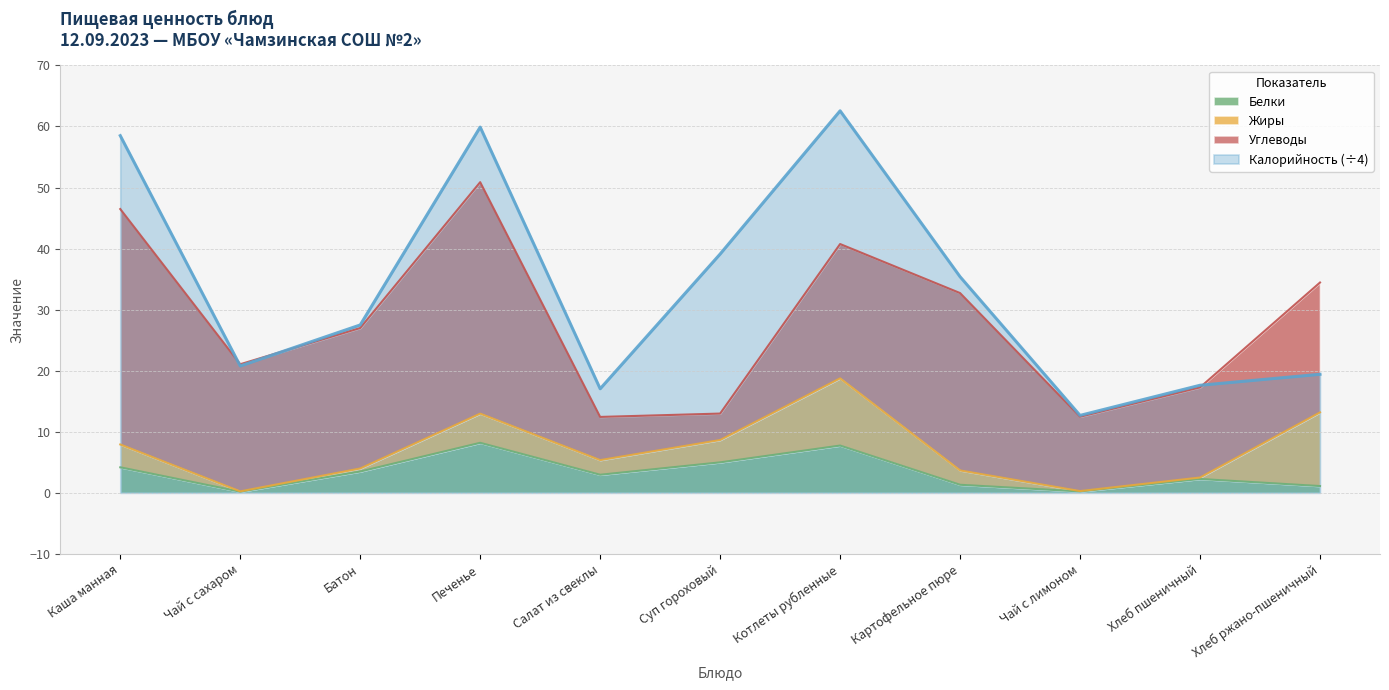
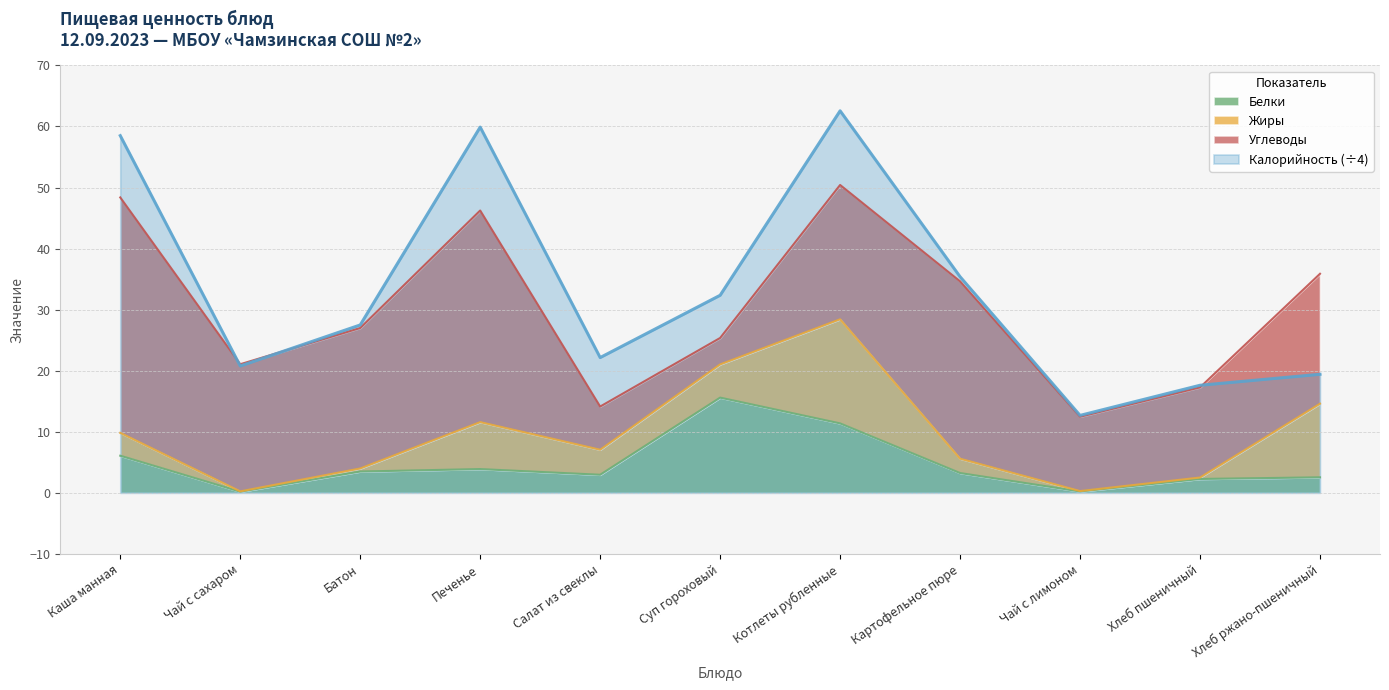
Белки, Каша манная: 4 -> 6
Белки, Печенье: 8 -> 4
Жиры, Печенье: 5 -> 8
Углеводы, Печенье: 38 -> 35
Жиры, Салат из свеклы: 2 -> 4
Калорийность (÷4), Салат из свеклы: 17 -> 22
Белки, Суп гороховый: 5 -> 16
Жиры, Суп гороховый: 4 -> 5
Калорийность (÷4), Суп гороховый: 39 -> 32
Белки, Котлеты рубленные: 8 -> 11
Жиры, Котлеты рубленные: 11 -> 17
Белки, Картофельное пюре: 1 -> 3
Белки, Хлеб ржано-пшеничный: 1 -> 3
